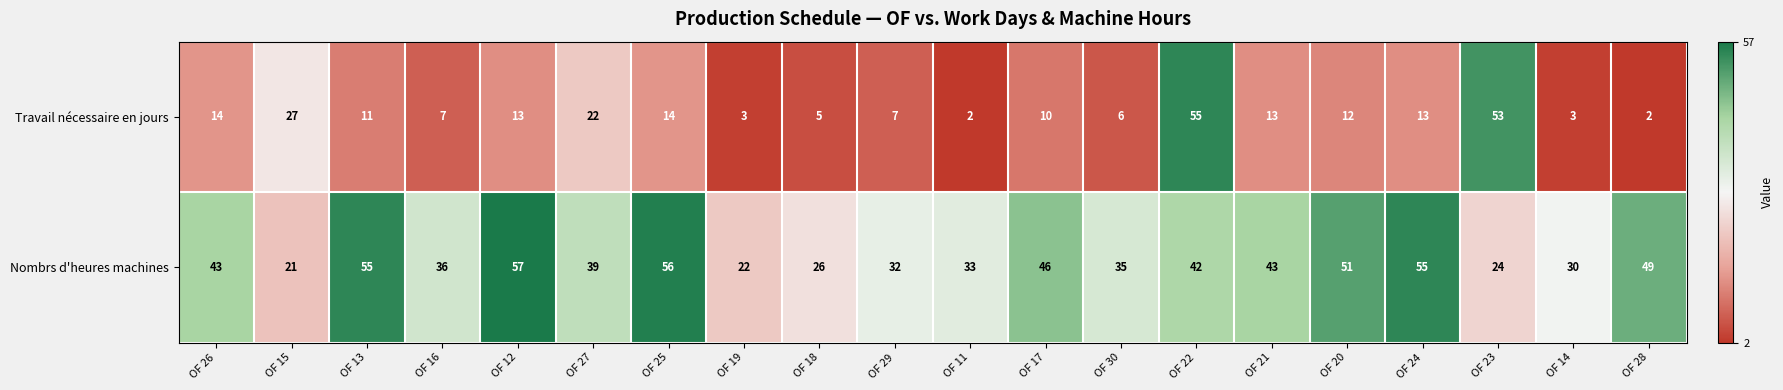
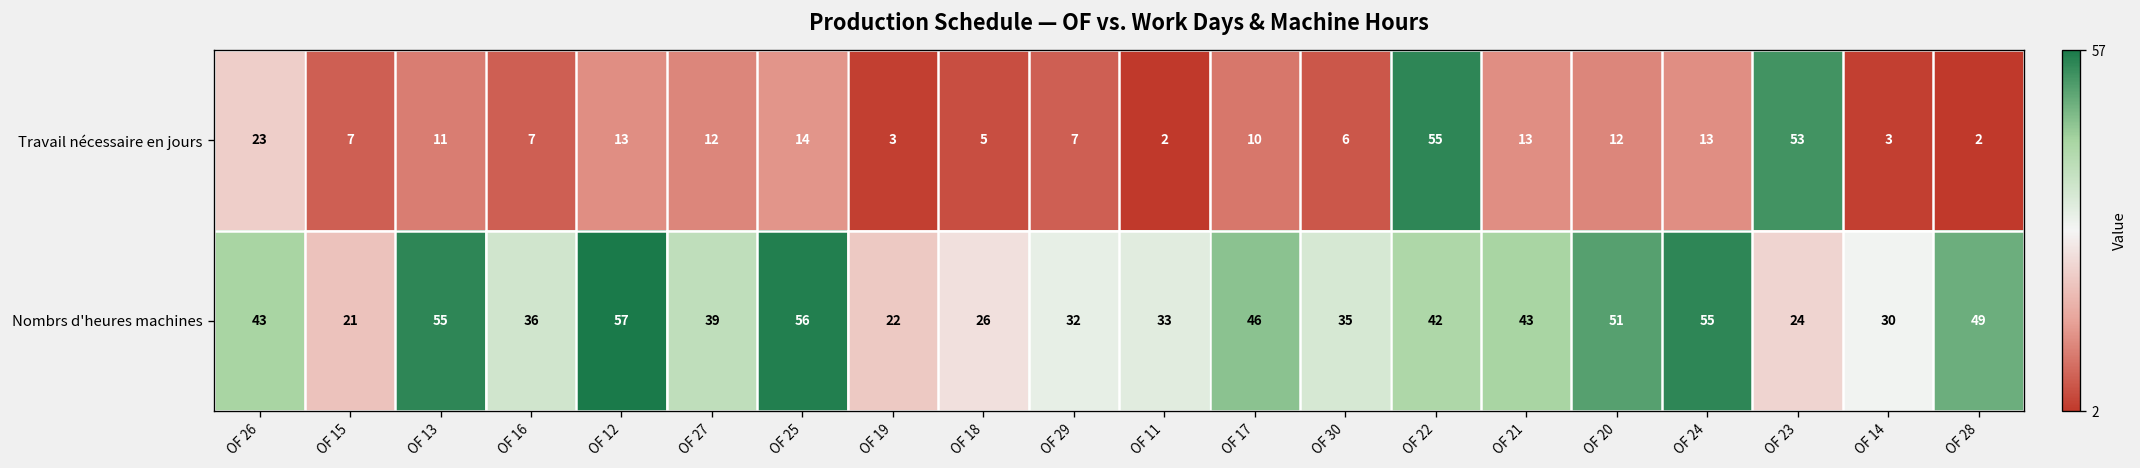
Travail nécessaire en jours, OF 26: 14 -> 23
Travail nécessaire en jours, OF 15: 27 -> 7
Travail nécessaire en jours, OF 27: 22 -> 12
